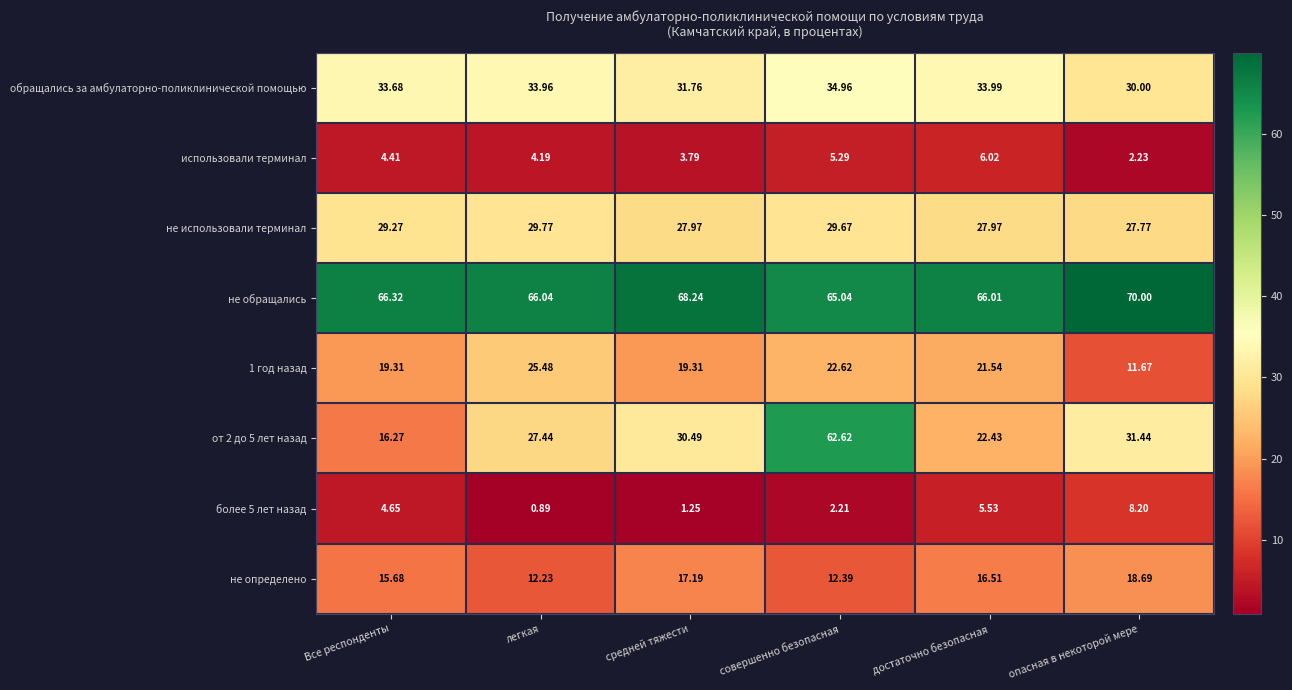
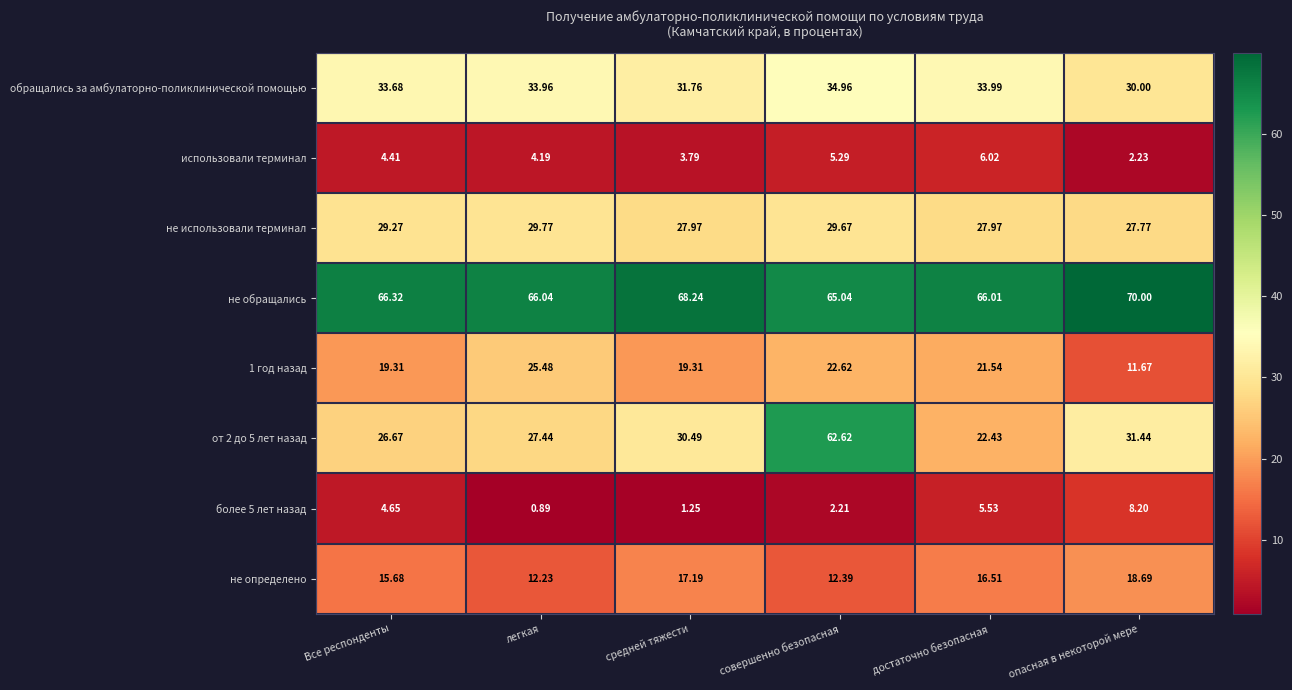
от 2 до 5 лет назад, Все респонденты: 16.27 -> 26.67
